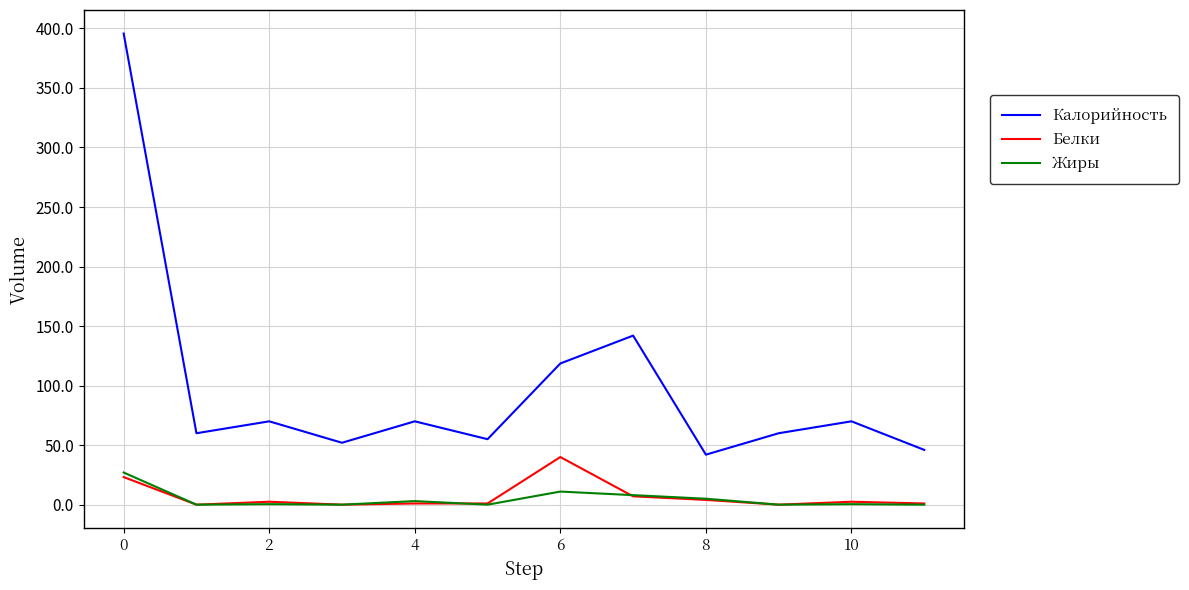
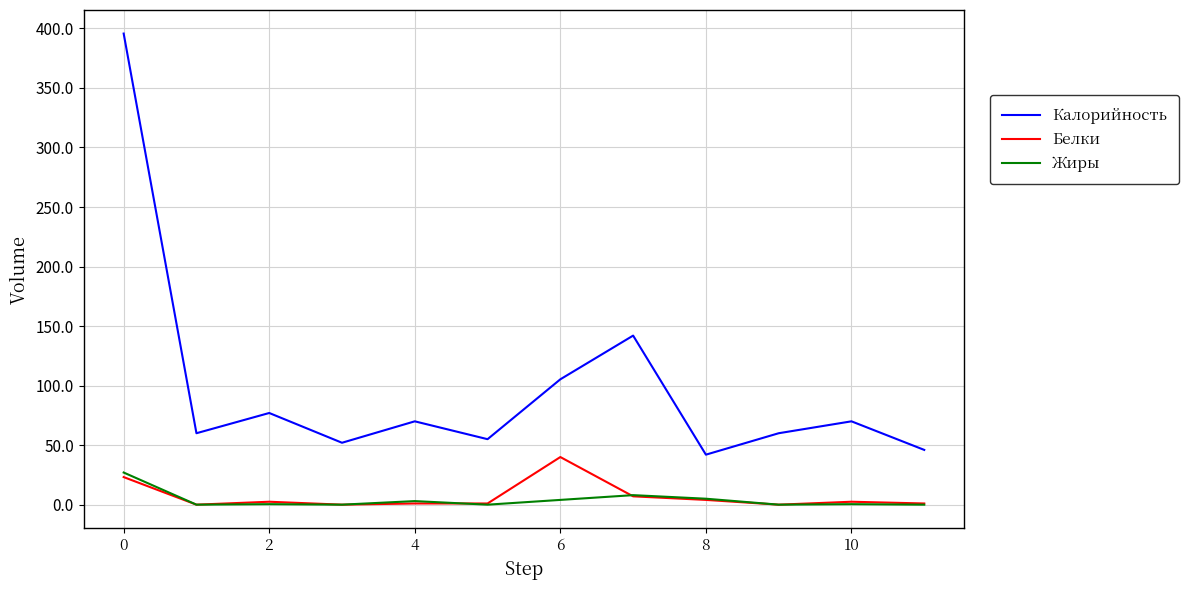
Калорийность, 2: 70 -> 77
Калорийность, 6: 119 -> 105
Жиры, 6: 11 -> 4
